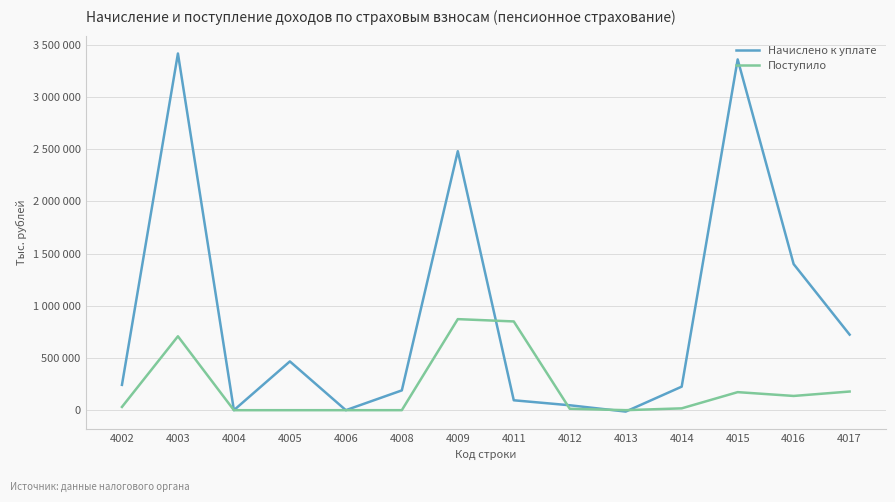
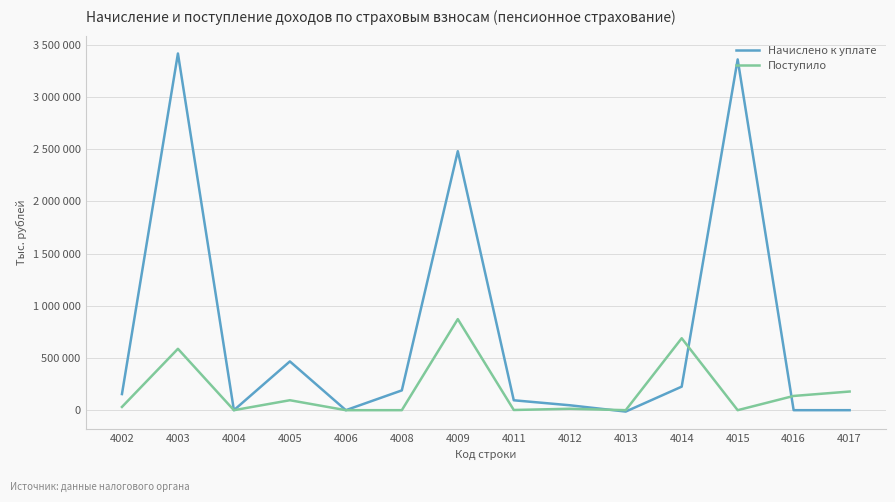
Начислено к уплате, 4002: 240000 -> 150000
Поступило, 4003: 710000 -> 590000
Поступило, 4005: 0 -> 100000
Поступило, 4011: 850000 -> 0
Поступило, 4014: 20000 -> 690000
Поступило, 4015: 170000 -> 0
Начислено к уплате, 4016: 1400000 -> 0
Начислено к уплате, 4017: 720000 -> 0
